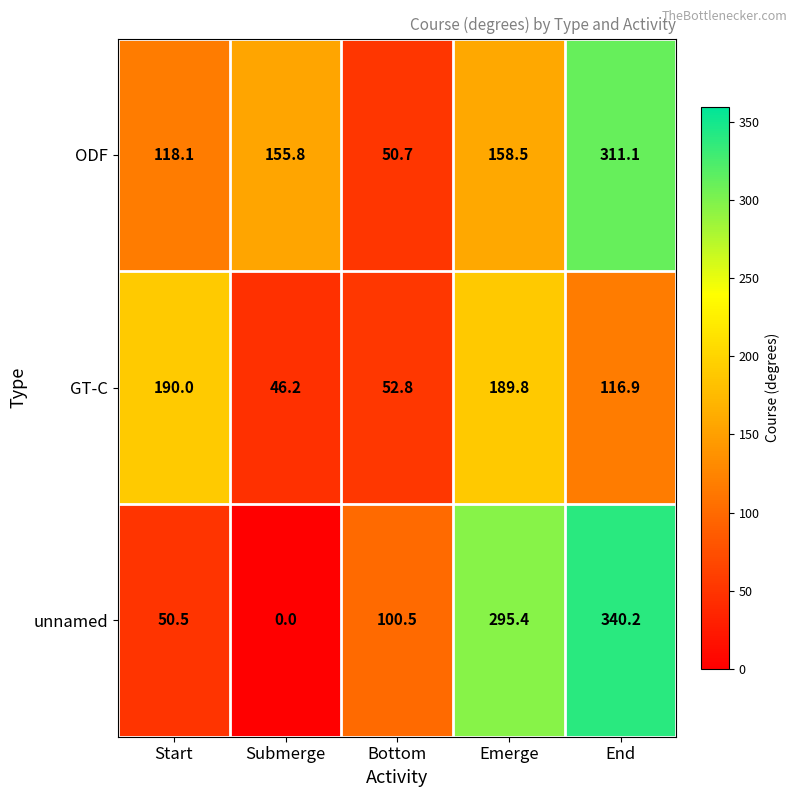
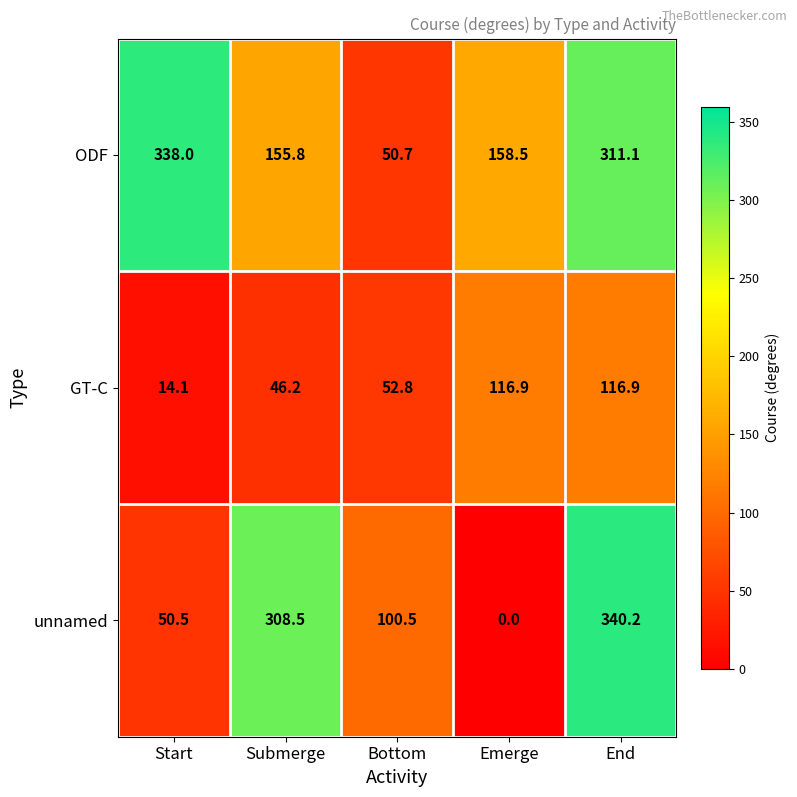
ODF, Start: 118.1 -> 338.0
GT-C, Start: 190.0 -> 14.1
GT-C, Emerge: 189.8 -> 116.9
unnamed, Submerge: 0.0 -> 308.5
unnamed, Emerge: 295.4 -> 0.0
